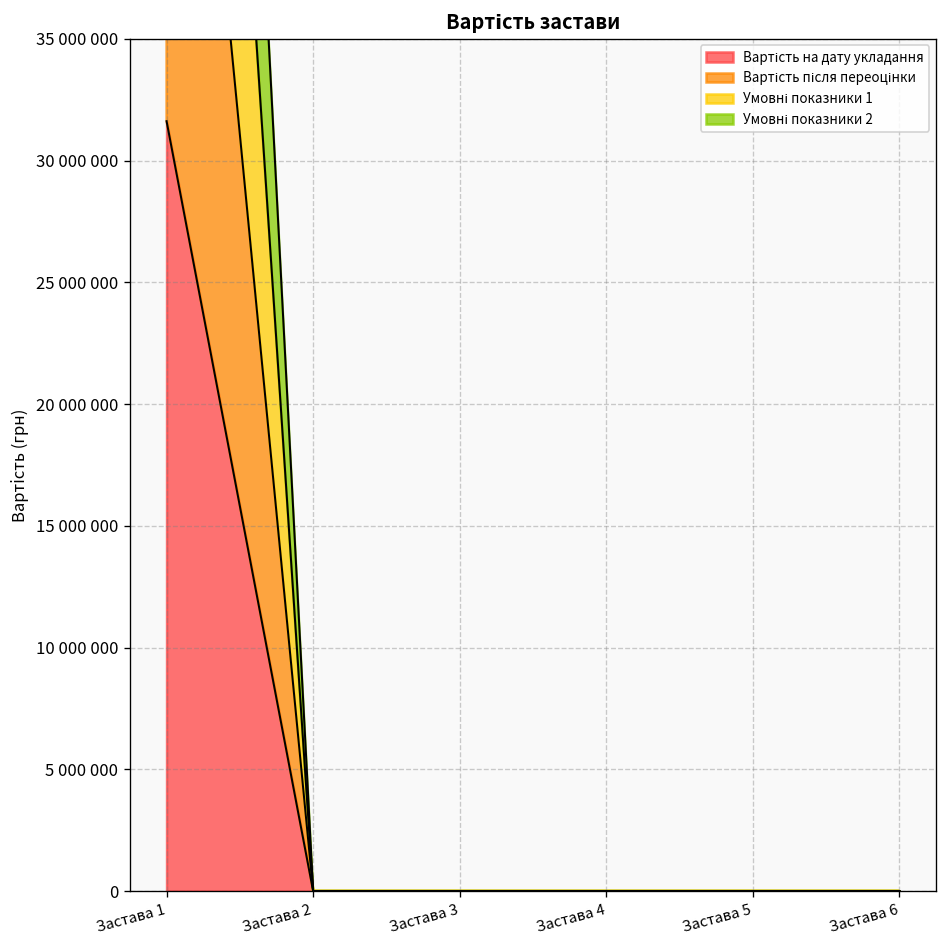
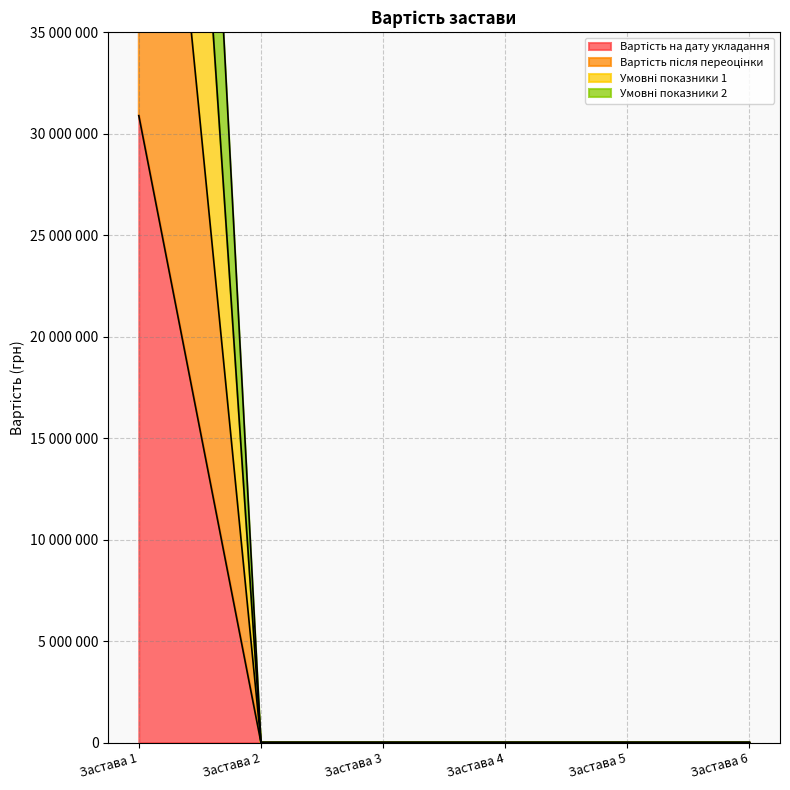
Вартість на дату укладання, Застава 1: 31600000 -> 30900000
